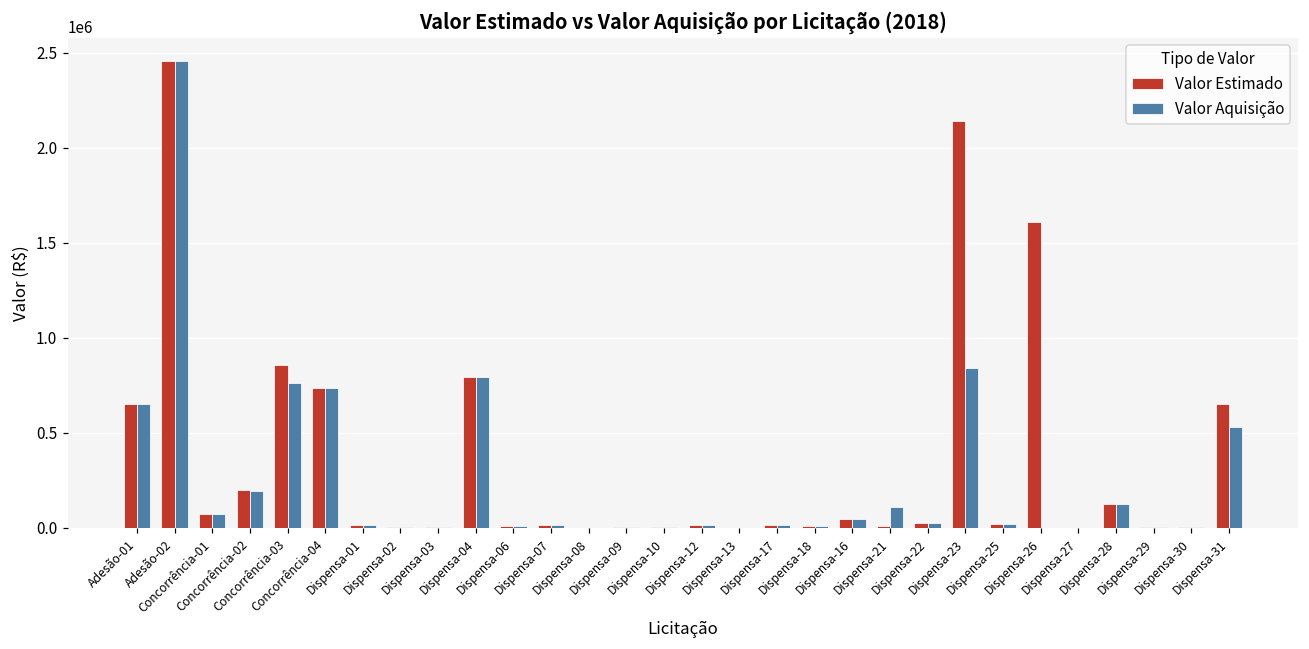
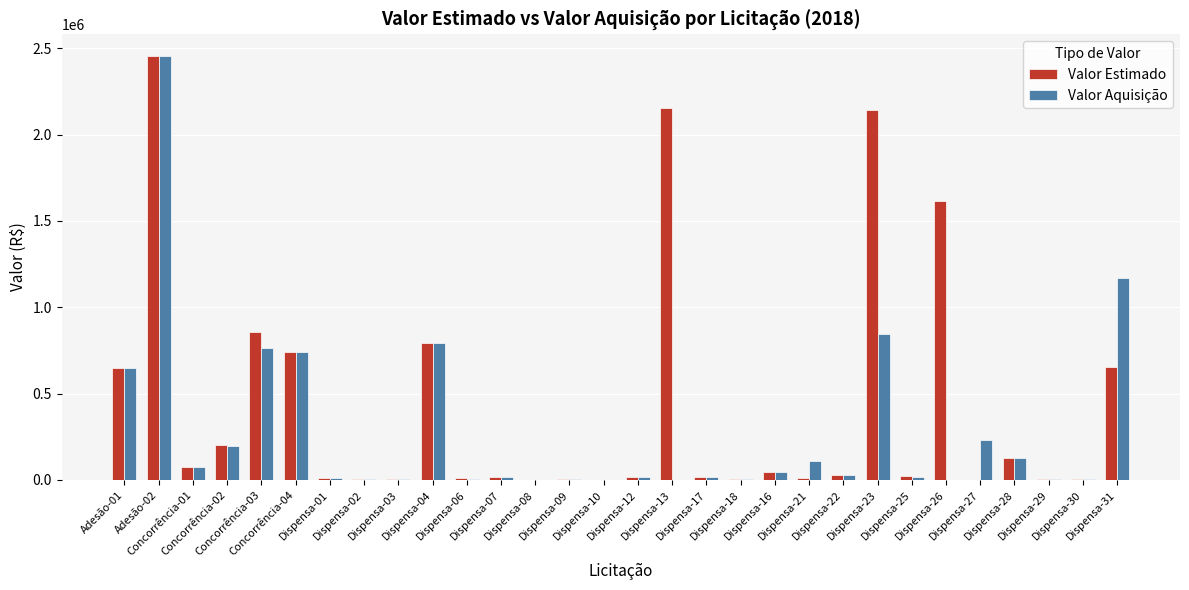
Valor Estimado, Dispensa-13: 0 -> 2160000
Valor Aquisição, Dispensa-27: 0 -> 230000
Valor Aquisição, Dispensa-31: 530000 -> 1170000
